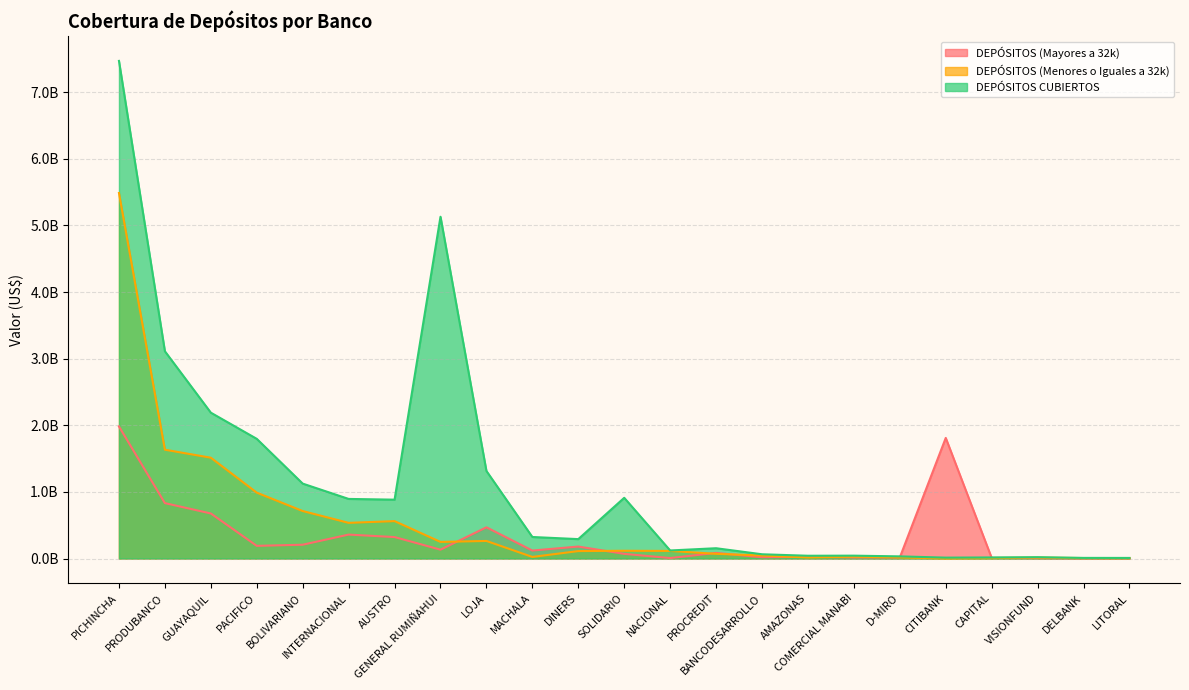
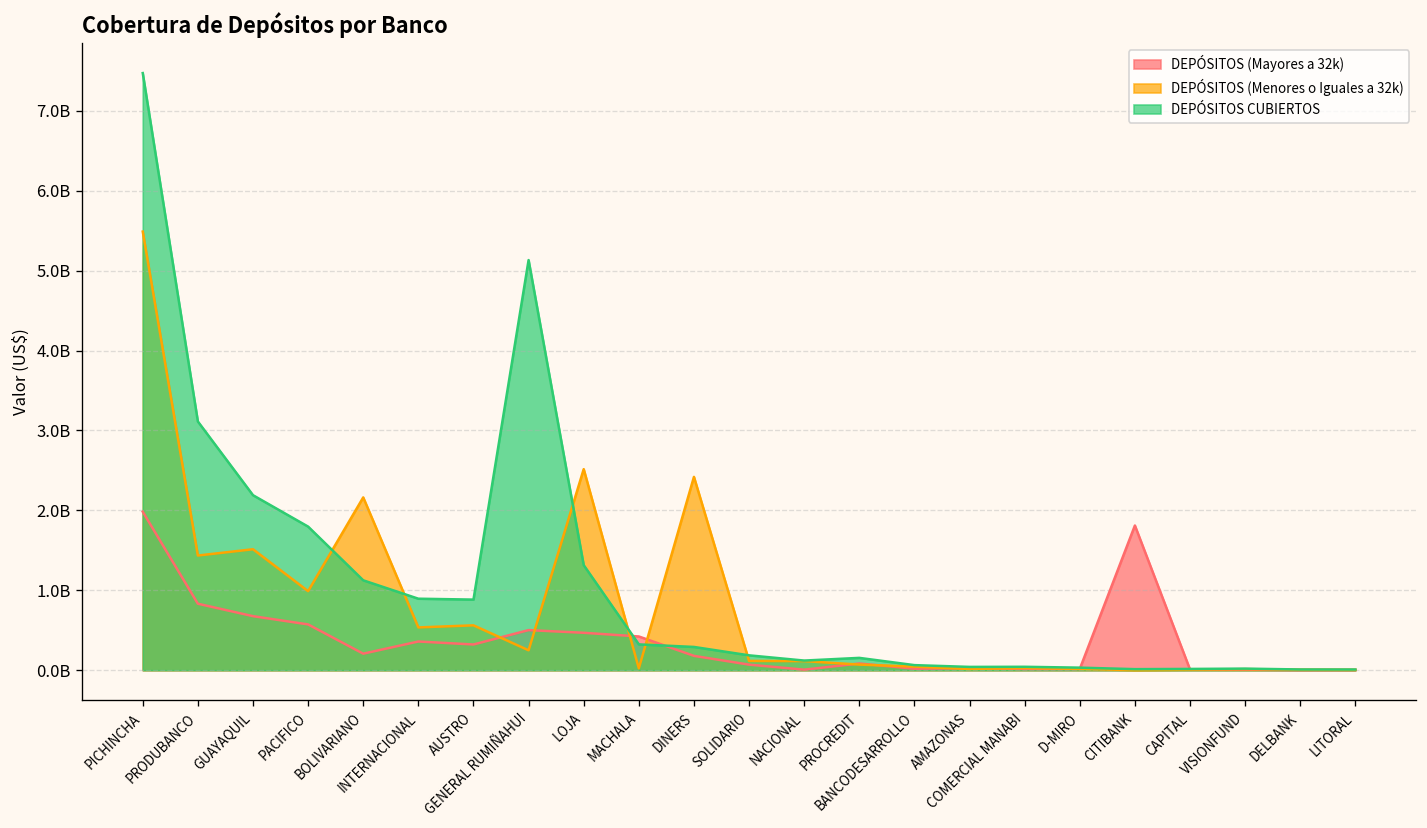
DEPÓSITOS (Menores o Iguales a 32k), PRODUBANCO: 1600000000 -> 1400000000
DEPÓSITOS (Mayores a 32k), PACIFICO: 200000000 -> 600000000
DEPÓSITOS (Menores o Iguales a 32k), BOLIVARIANO: 700000000 -> 2200000000
DEPÓSITOS (Mayores a 32k), GENERAL RUMIÑAHUI: 100000000 -> 500000000
DEPÓSITOS (Menores o Iguales a 32k), LOJA: 300000000 -> 2500000000
DEPÓSITOS (Mayores a 32k), MACHALA: 100000000 -> 400000000
DEPÓSITOS (Menores o Iguales a 32k), DINERS: 100000000 -> 2400000000
DEPÓSITOS CUBIERTOS, SOLIDARIO: 900000000 -> 200000000
